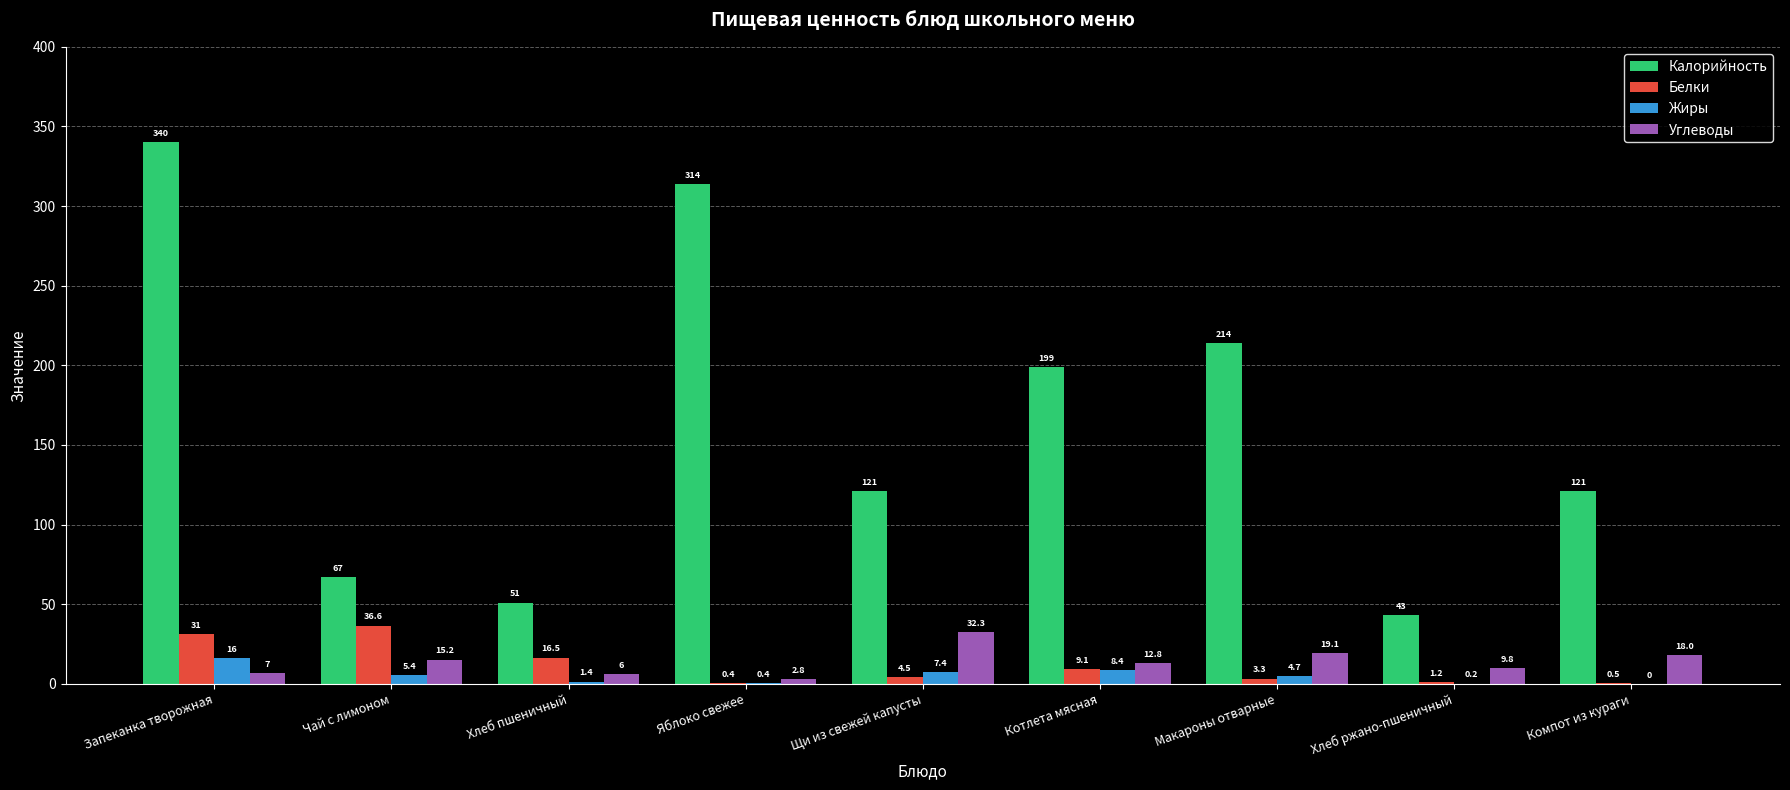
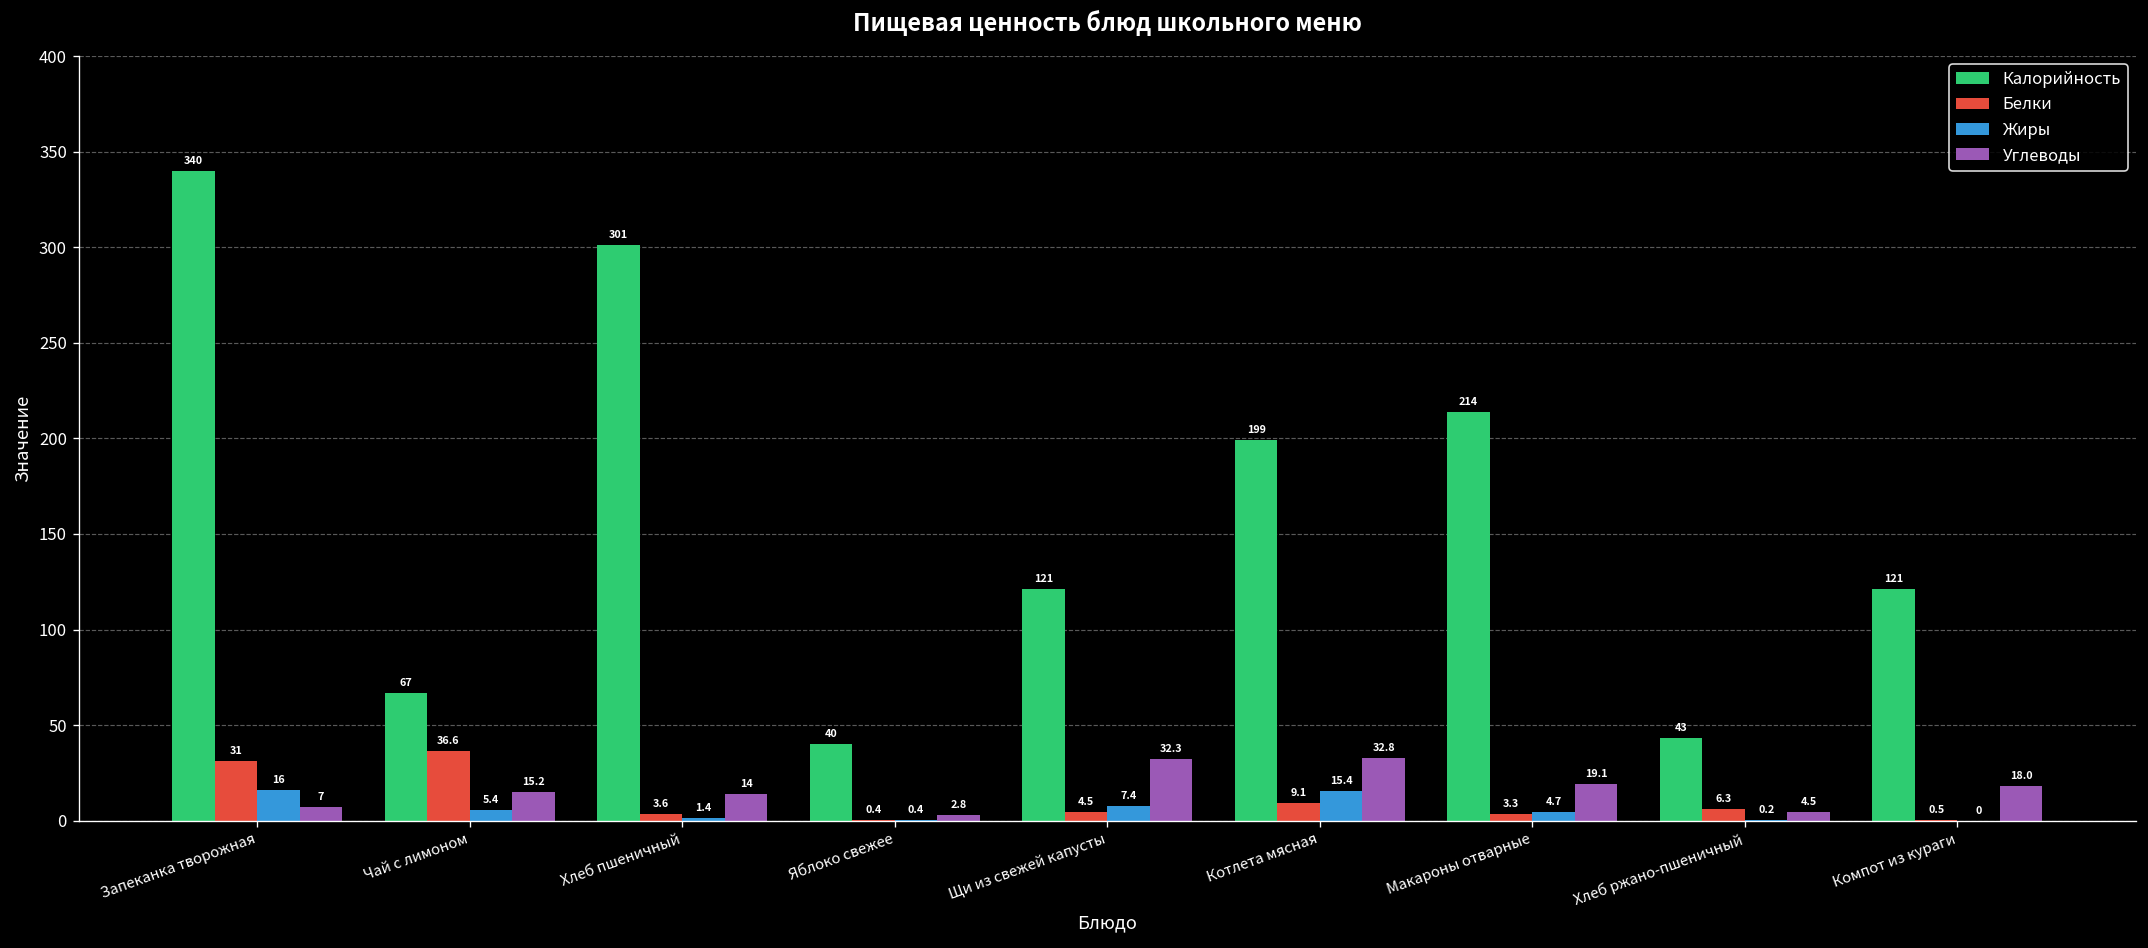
Калорийность, Хлеб пшеничный: 51 -> 301
Белки, Хлеб пшеничный: 16.5 -> 3.6
Углеводы, Хлеб пшеничный: 6 -> 14
Калорийность, Яблоко свежее: 314 -> 40
Жиры, Котлета мясная: 8.4 -> 15.4
Углеводы, Котлета мясная: 12.8 -> 32.8
Белки, Хлеб ржано-пшеничный: 1.2 -> 6.3
Углеводы, Хлеб ржано-пшеничный: 9.8 -> 4.5
